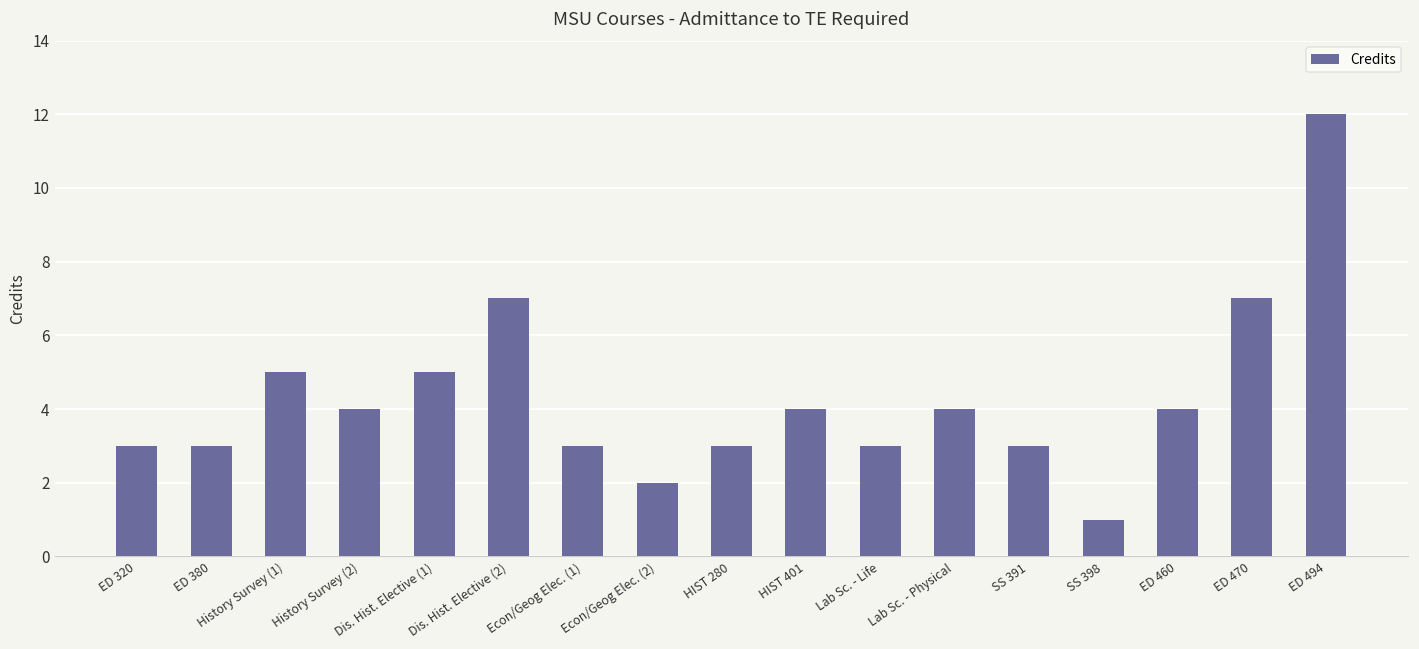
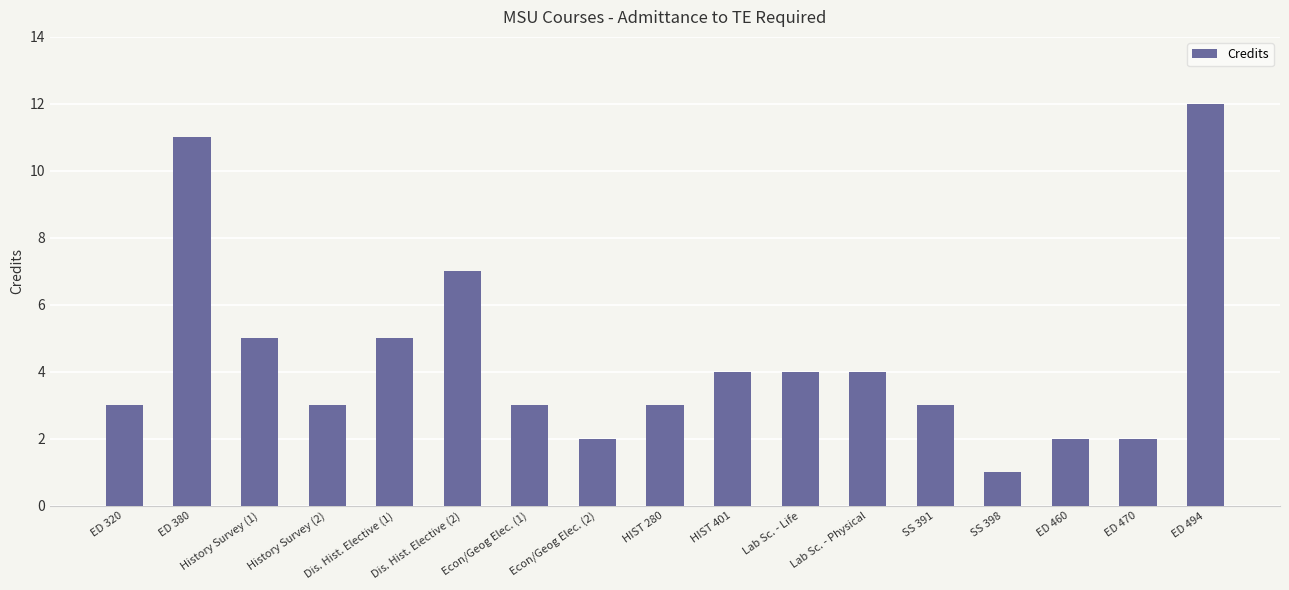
ED 380: 3 -> 11
History Survey (2): 4 -> 3
Lab Sc. - Life: 3 -> 4
ED 460: 4 -> 2
ED 470: 7 -> 2
